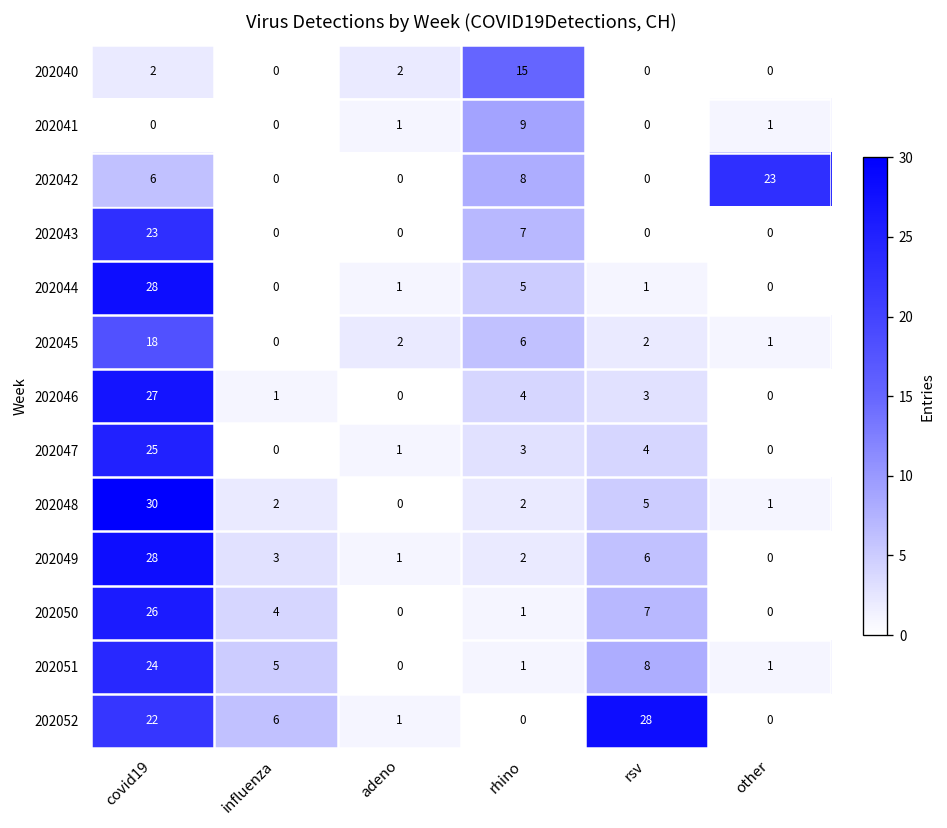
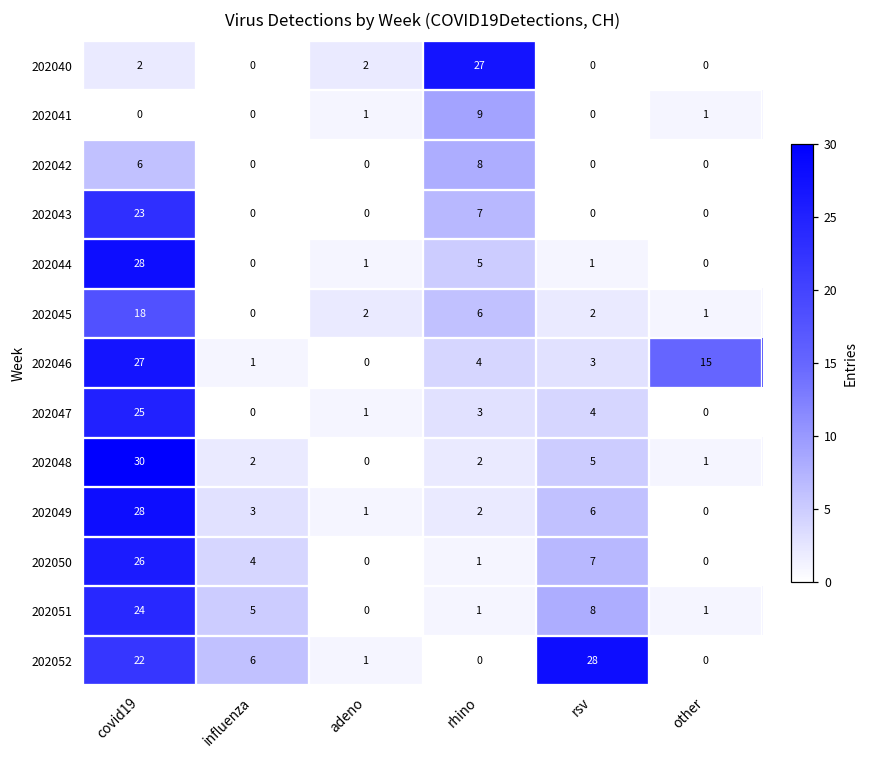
202040, rhino: 15 -> 27
202042, other: 23 -> 0
202046, other: 0 -> 15
